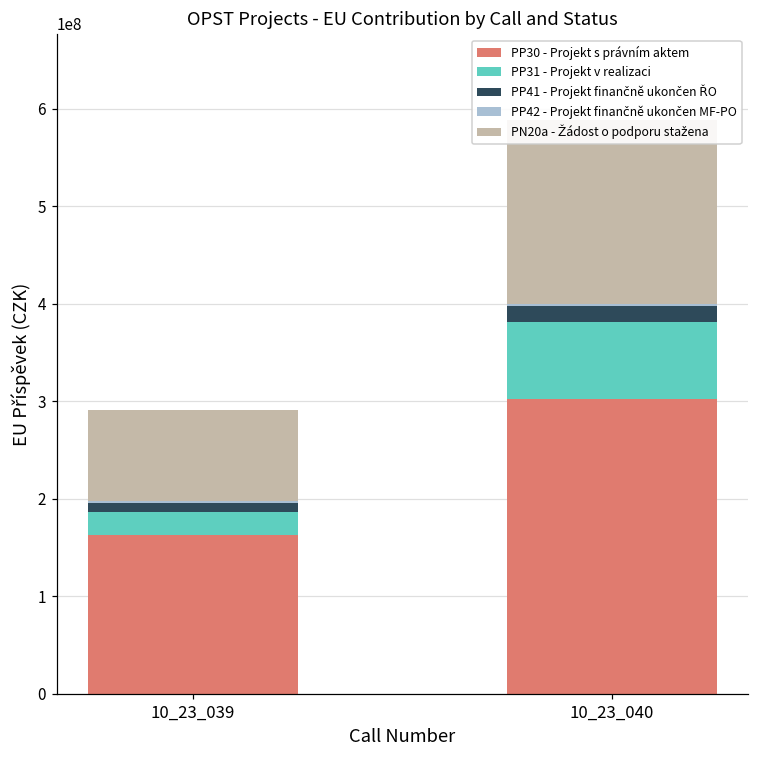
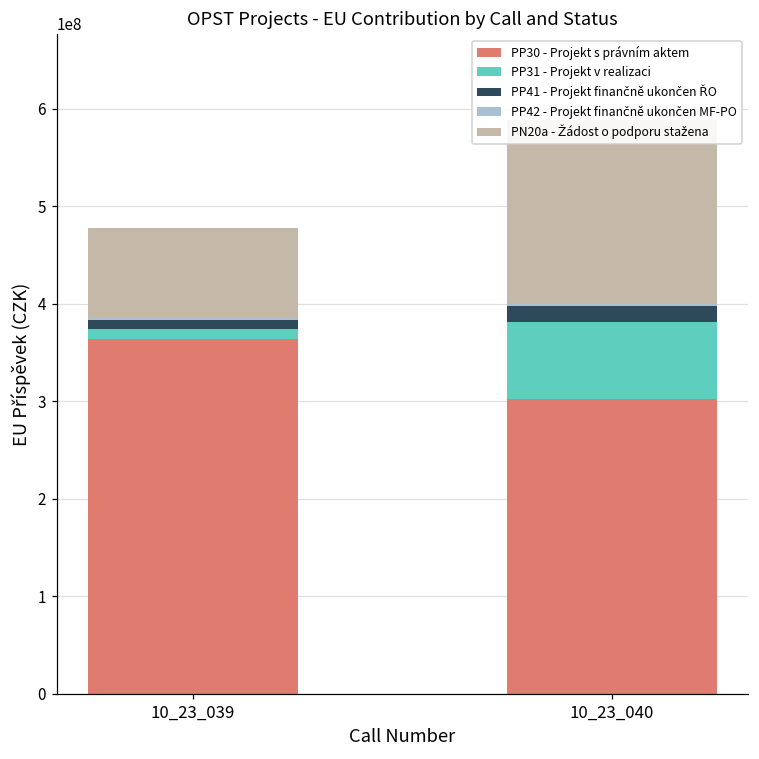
PP30 - Projekt s právním aktem, 10_23_039: 160000000 -> 360000000
PP31 - Projekt v realizaci, 10_23_039: 20000000 -> 10000000
